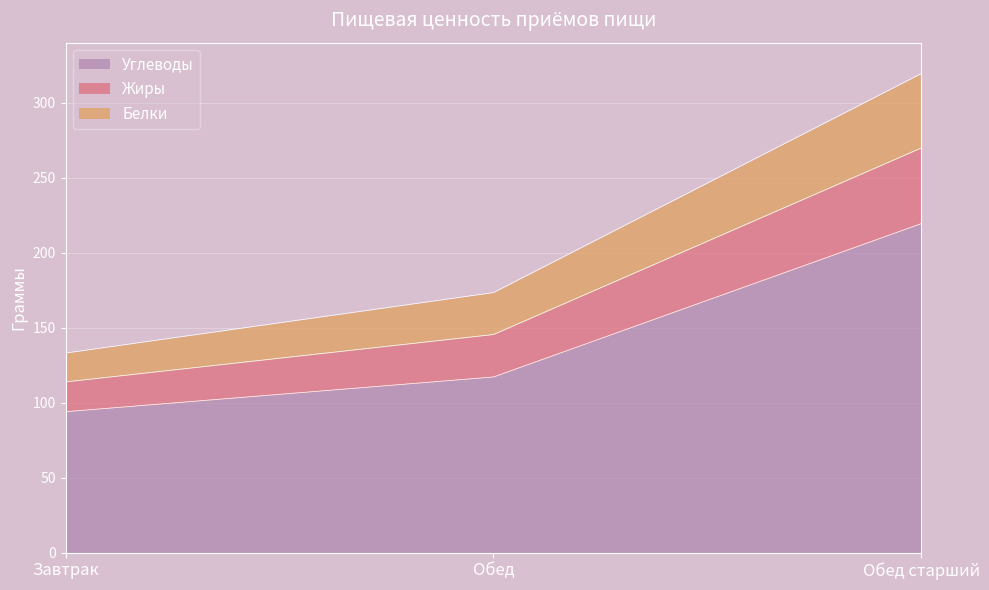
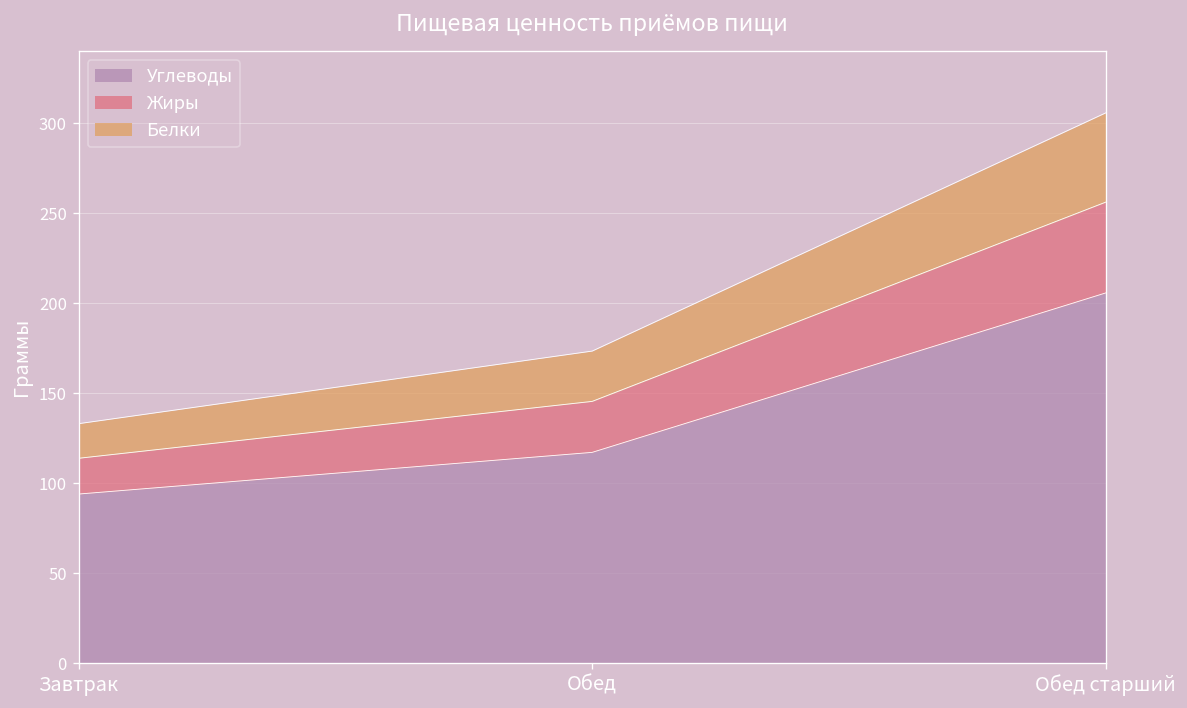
Углеводы, Обед старший: 219 -> 206
